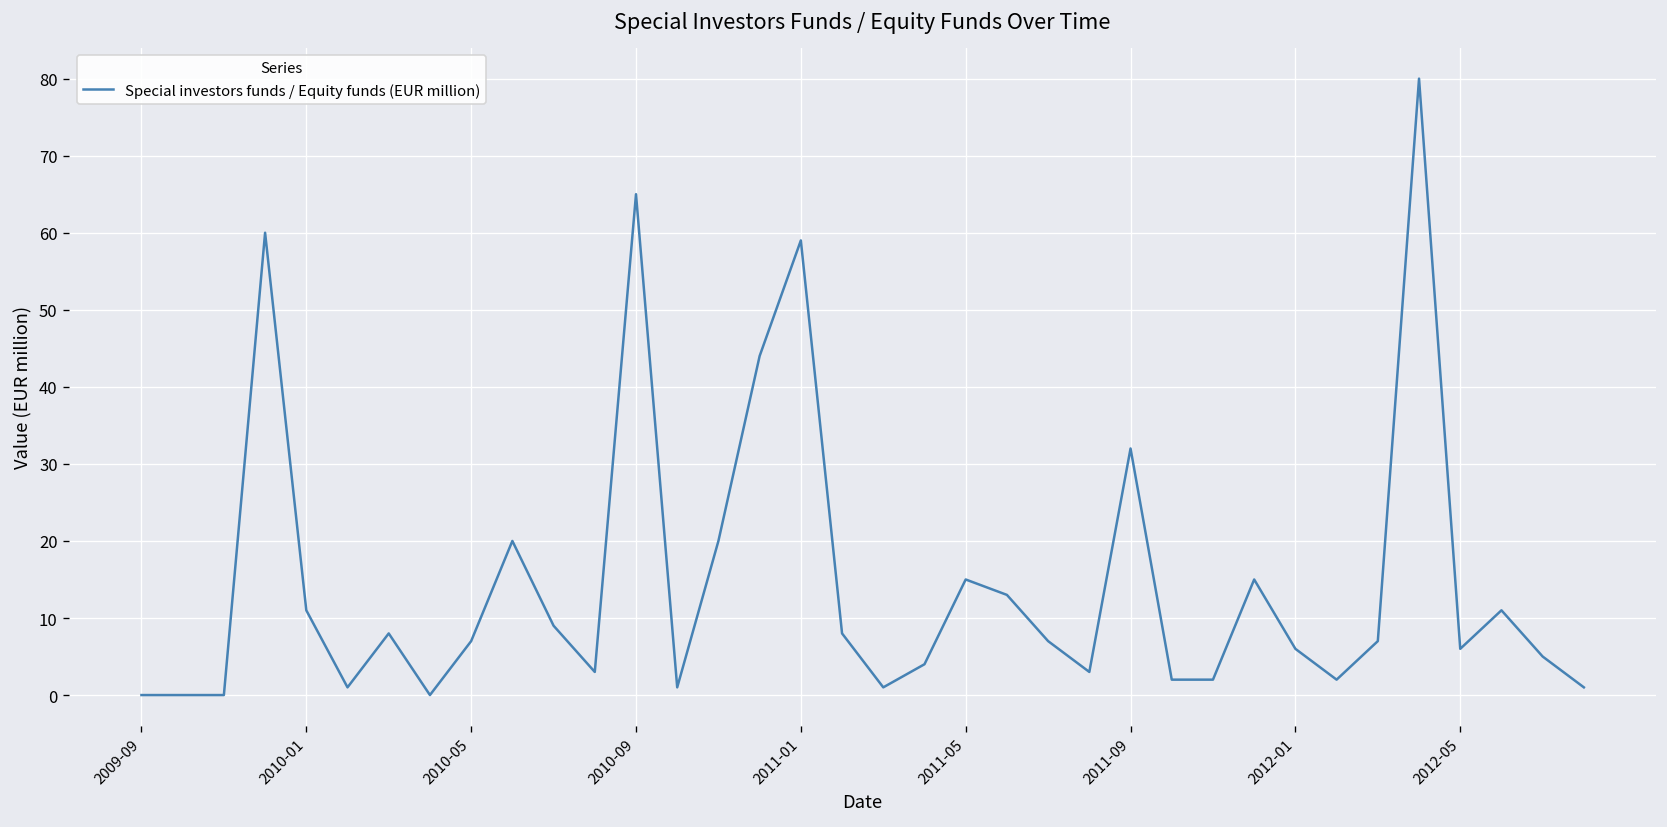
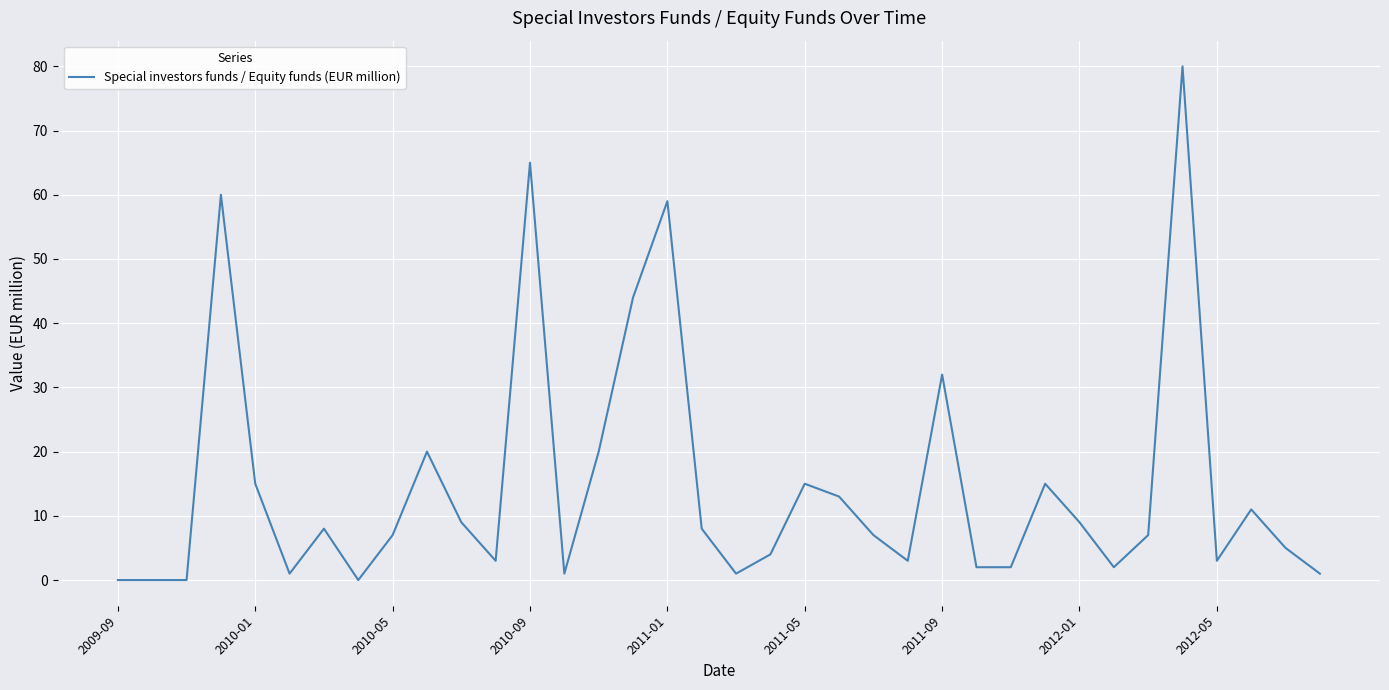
2010-01: 11 -> 15
2012-01: 6 -> 9
2012-05: 6 -> 3
